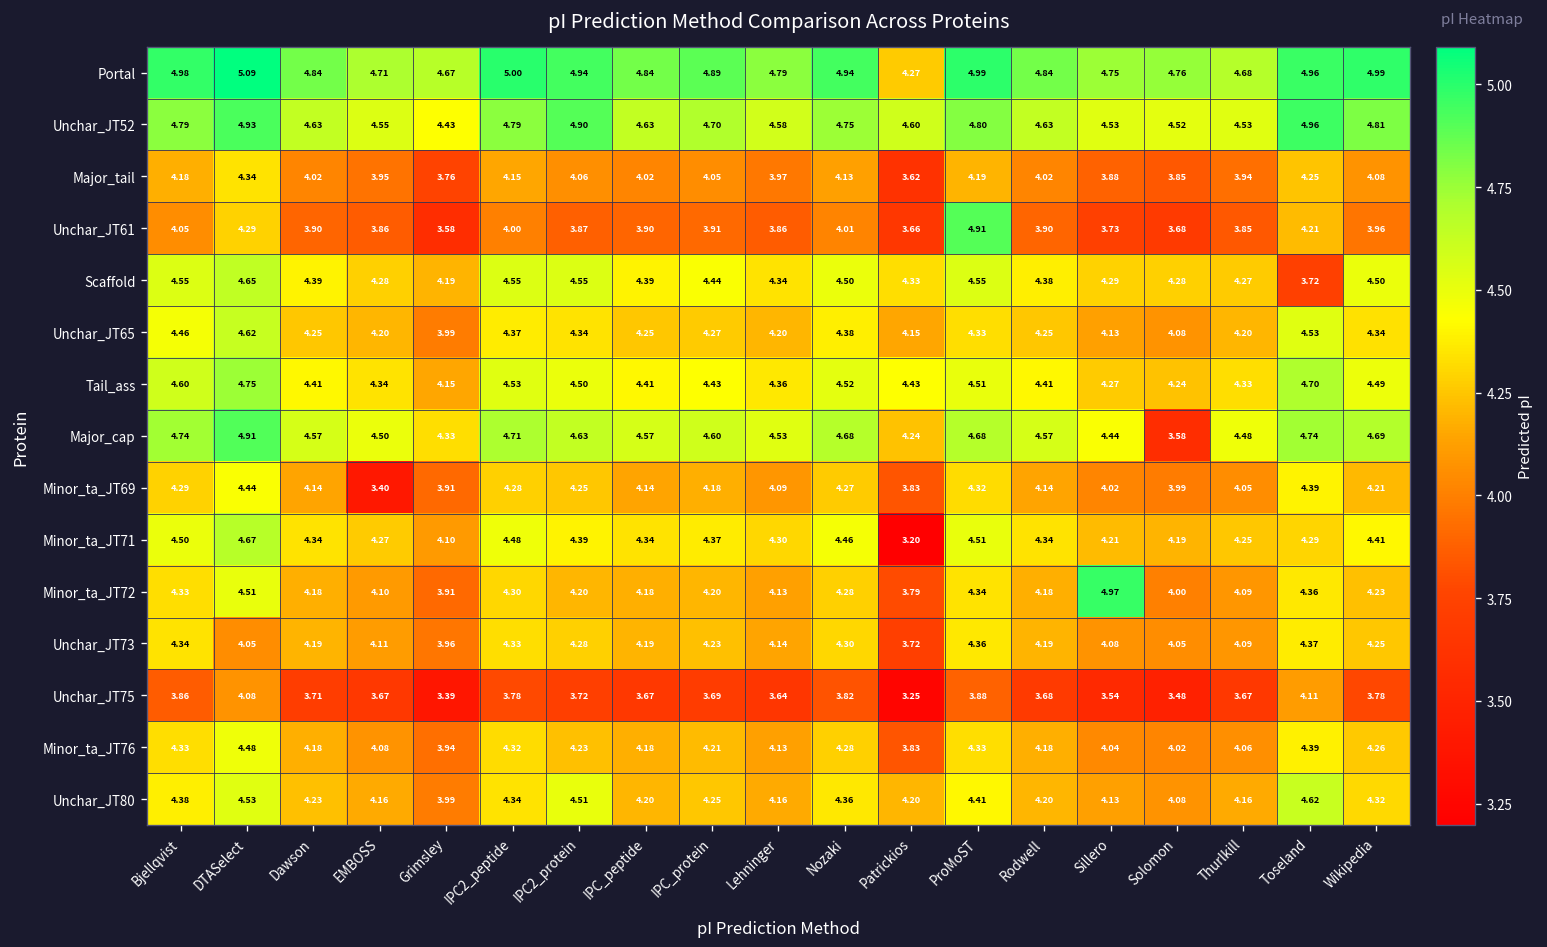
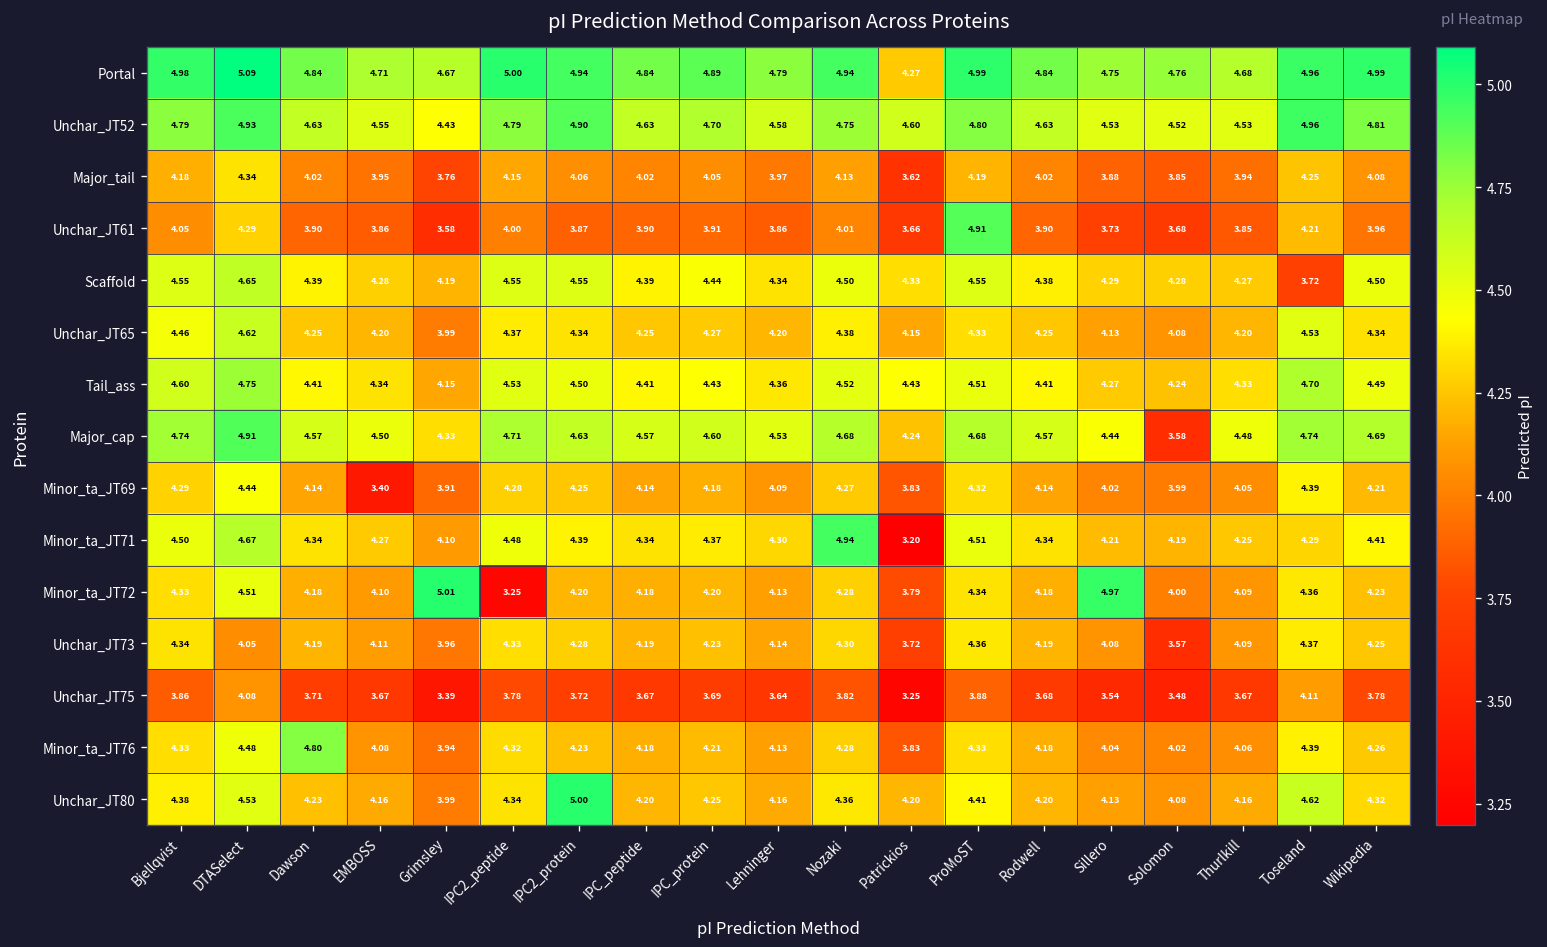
Minor_ta_JT71, Nozaki: 4.46 -> 4.94
Minor_ta_JT72, Grimsley: 3.91 -> 5.01
Minor_ta_JT72, IPC2_peptide: 4.30 -> 3.25
Unchar_JT73, Solomon: 4.05 -> 3.57
Minor_ta_JT76, Dawson: 4.18 -> 4.80
Unchar_JT80, IPC2_protein: 4.51 -> 5.00
